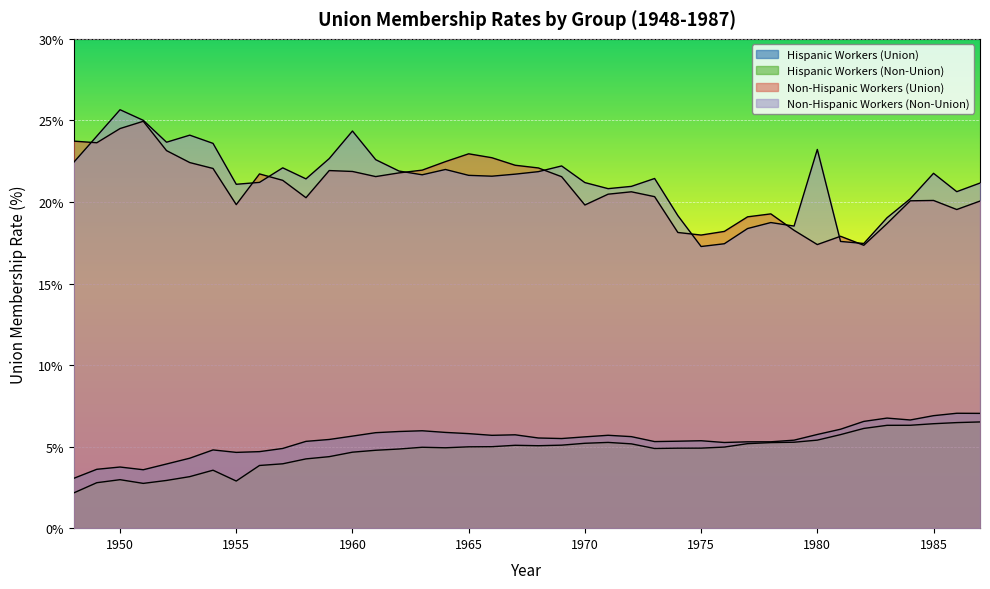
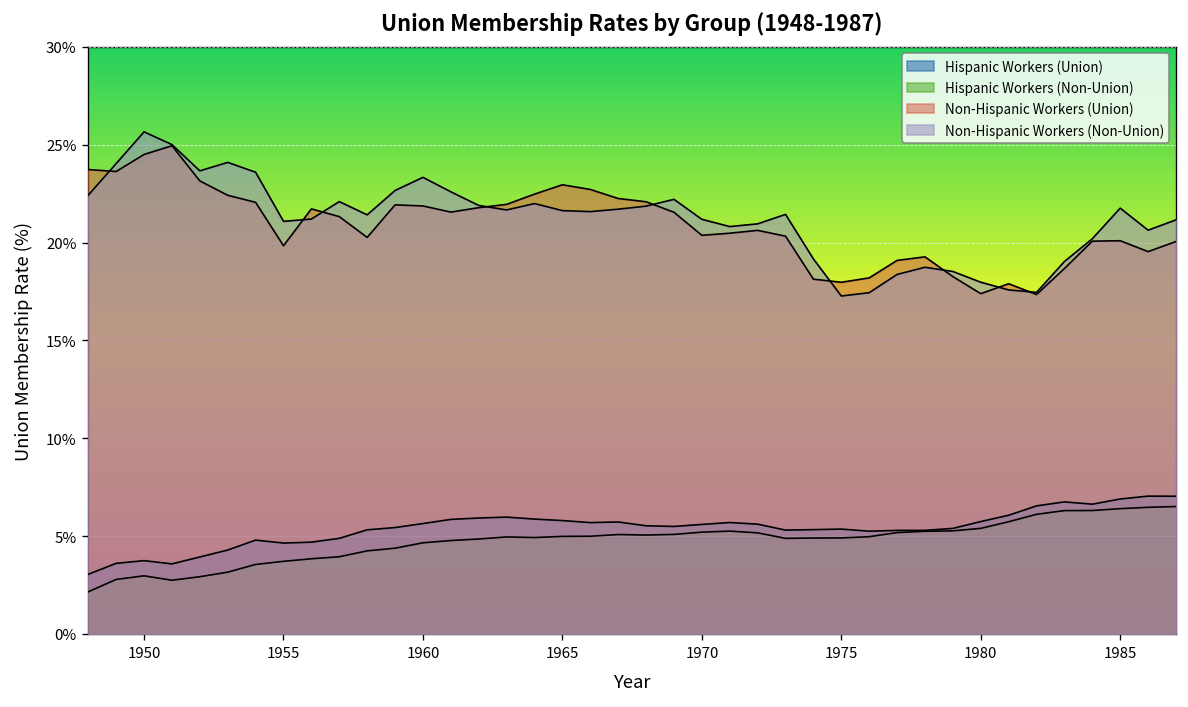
Hispanic Workers (Non-Union), 1955: 2.9% -> 3.7%
Non-Hispanic Workers (Non-Union), 1960: 24.3% -> 23.3%
Non-Hispanic Workers (Union), 1970: 19.8% -> 20.4%
Non-Hispanic Workers (Non-Union), 1980: 23.2% -> 18.0%
